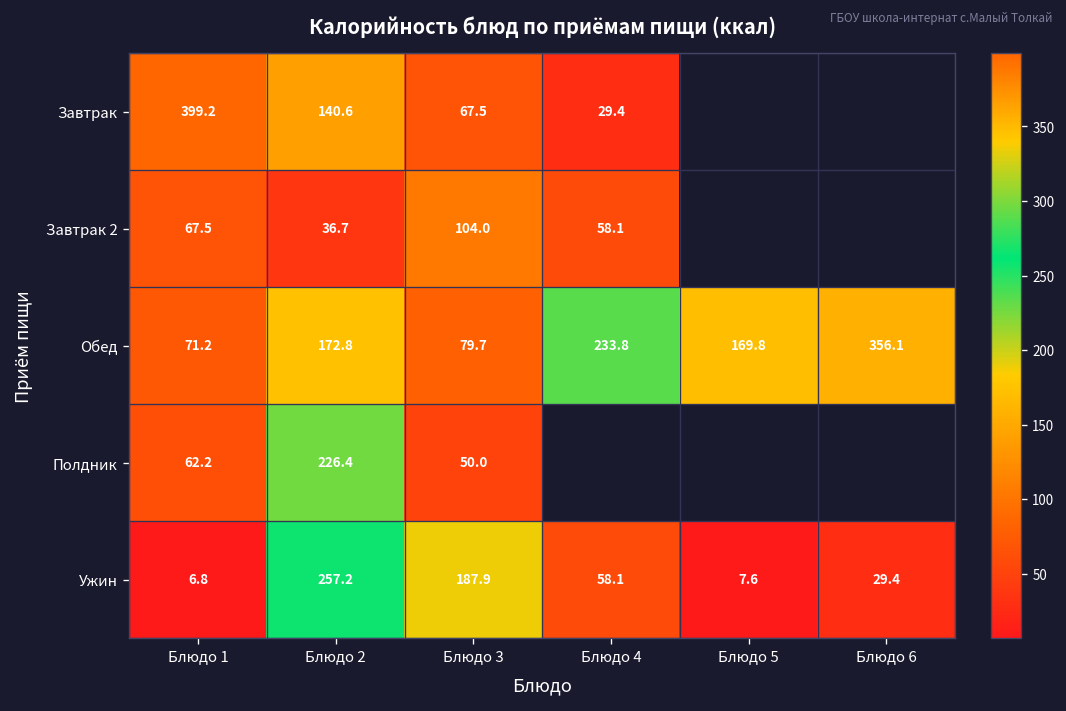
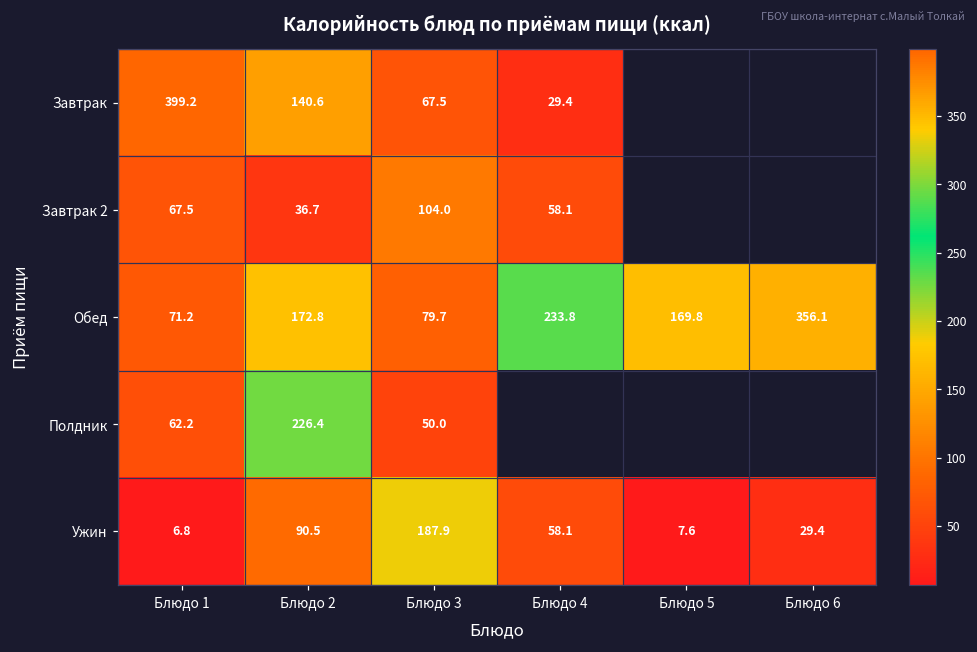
Ужин, Блюдо 2: 257.2 -> 90.5
